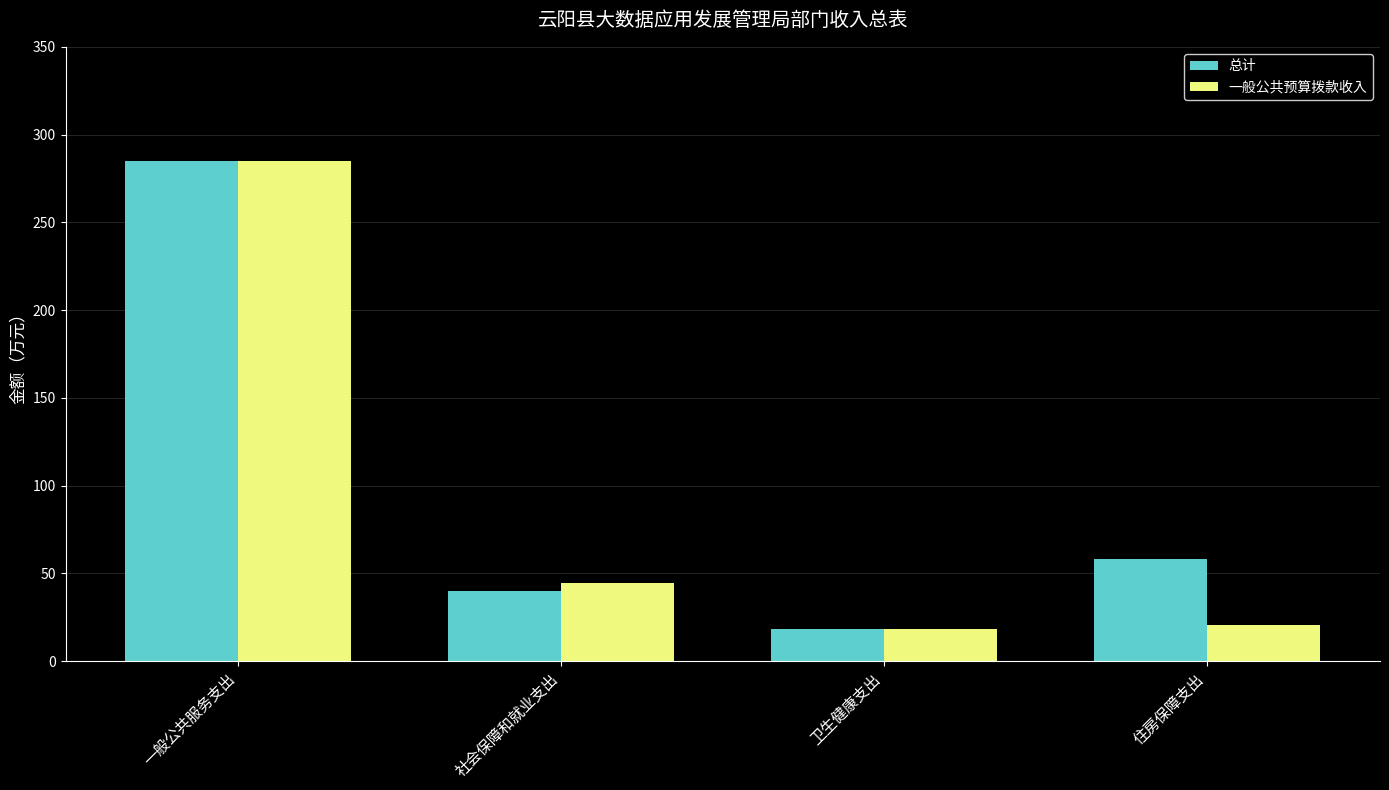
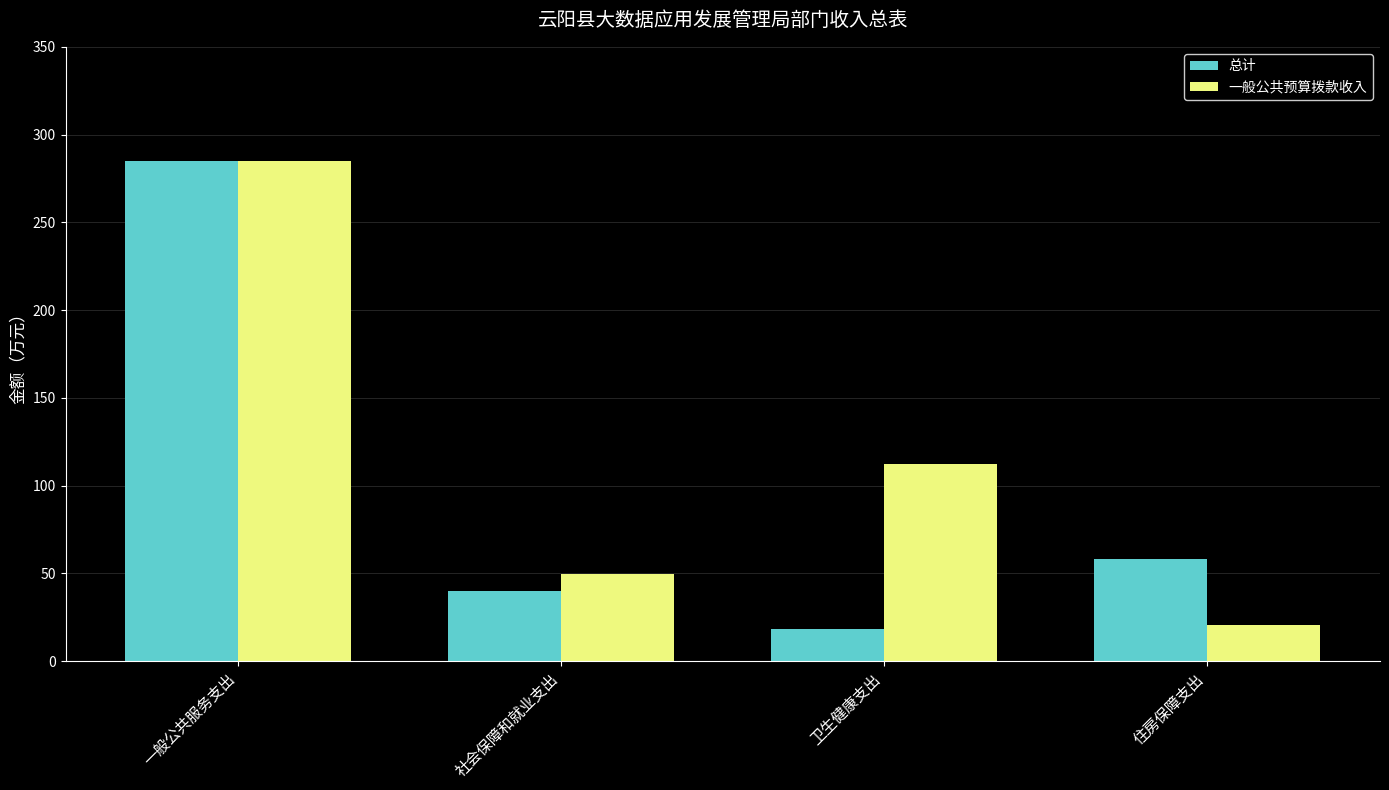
一般公共预算拨款收入, 社会保障和就业支出: 45 -> 50
一般公共预算拨款收入, 卫生健康支出: 18 -> 113
